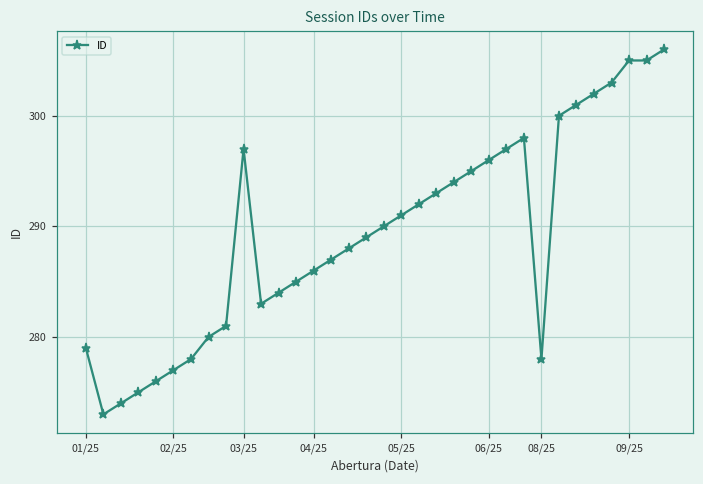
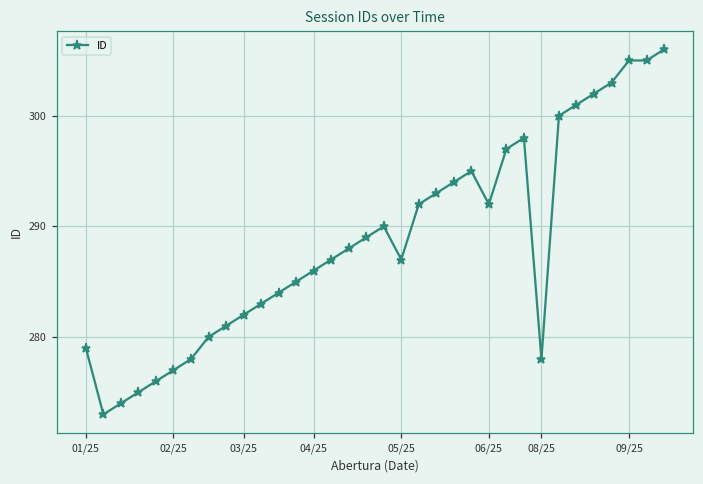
03/25: 297 -> 282
05/25: 291 -> 287
06/25: 296 -> 292
